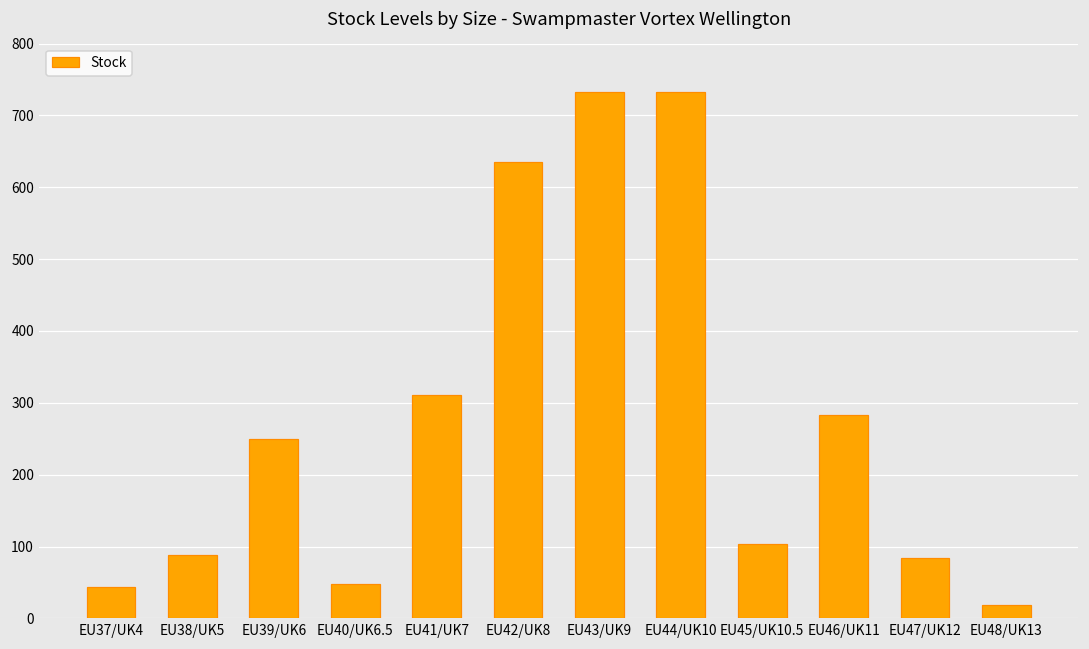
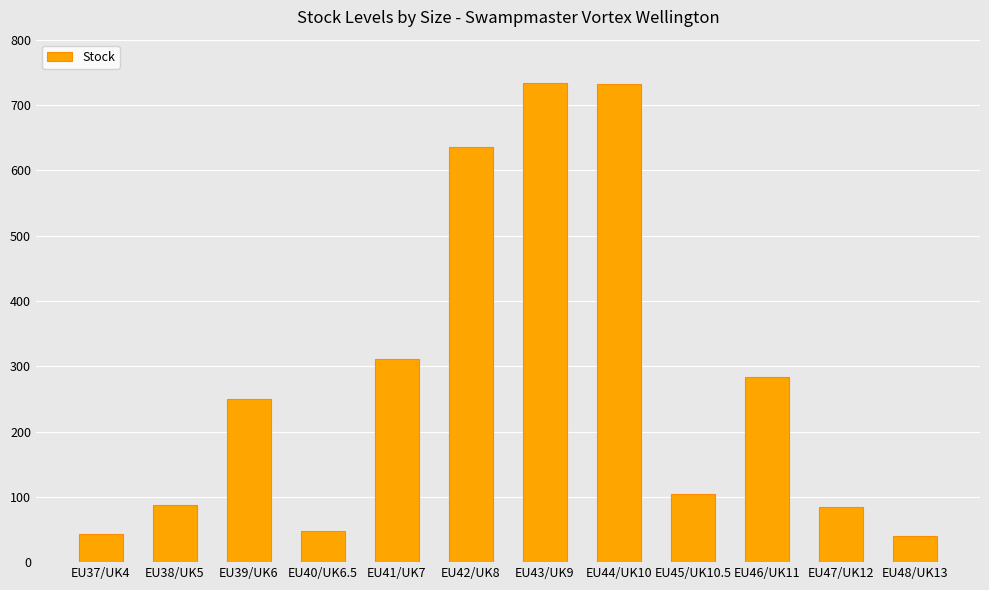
EU48/UK13: 20 -> 40
